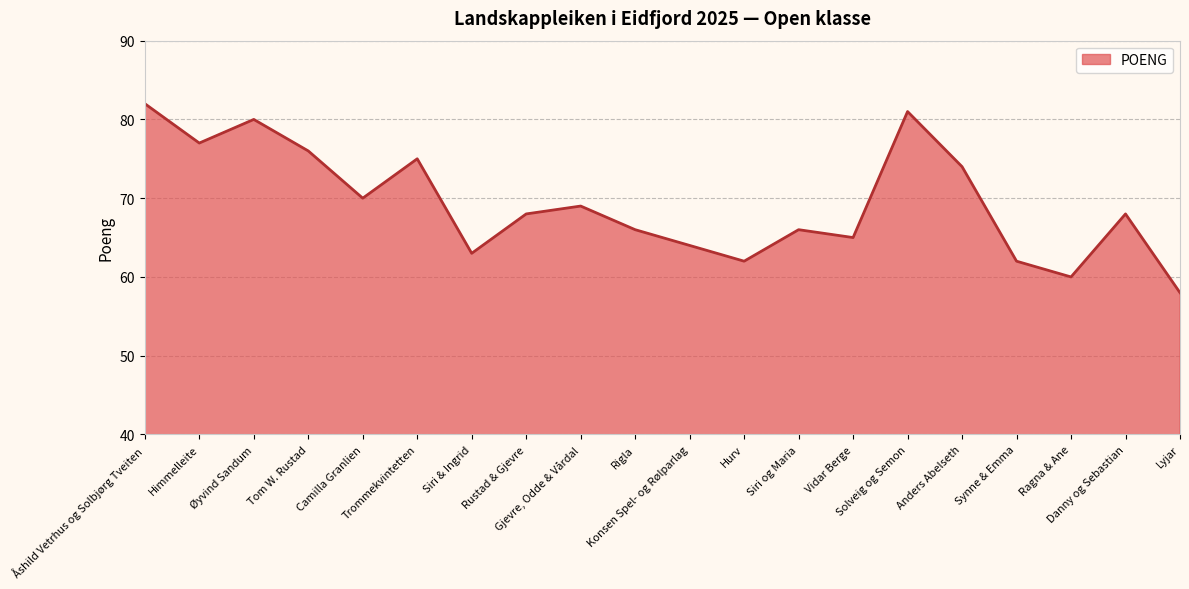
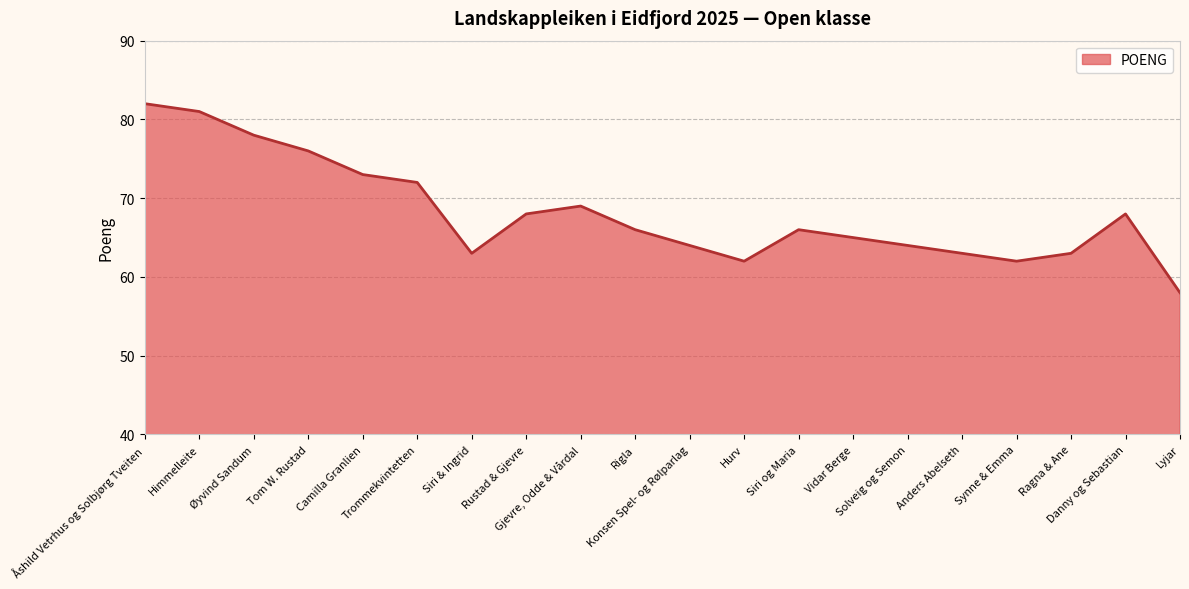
Himmelleite: 77 -> 81
Øyvind Sandum: 80 -> 78
Camilla Granlien: 70 -> 73
Trommekvintetten: 75 -> 72
Solveig og Semon: 81 -> 64
Anders Abelseth: 74 -> 63
Ragna & Ane: 60 -> 63
